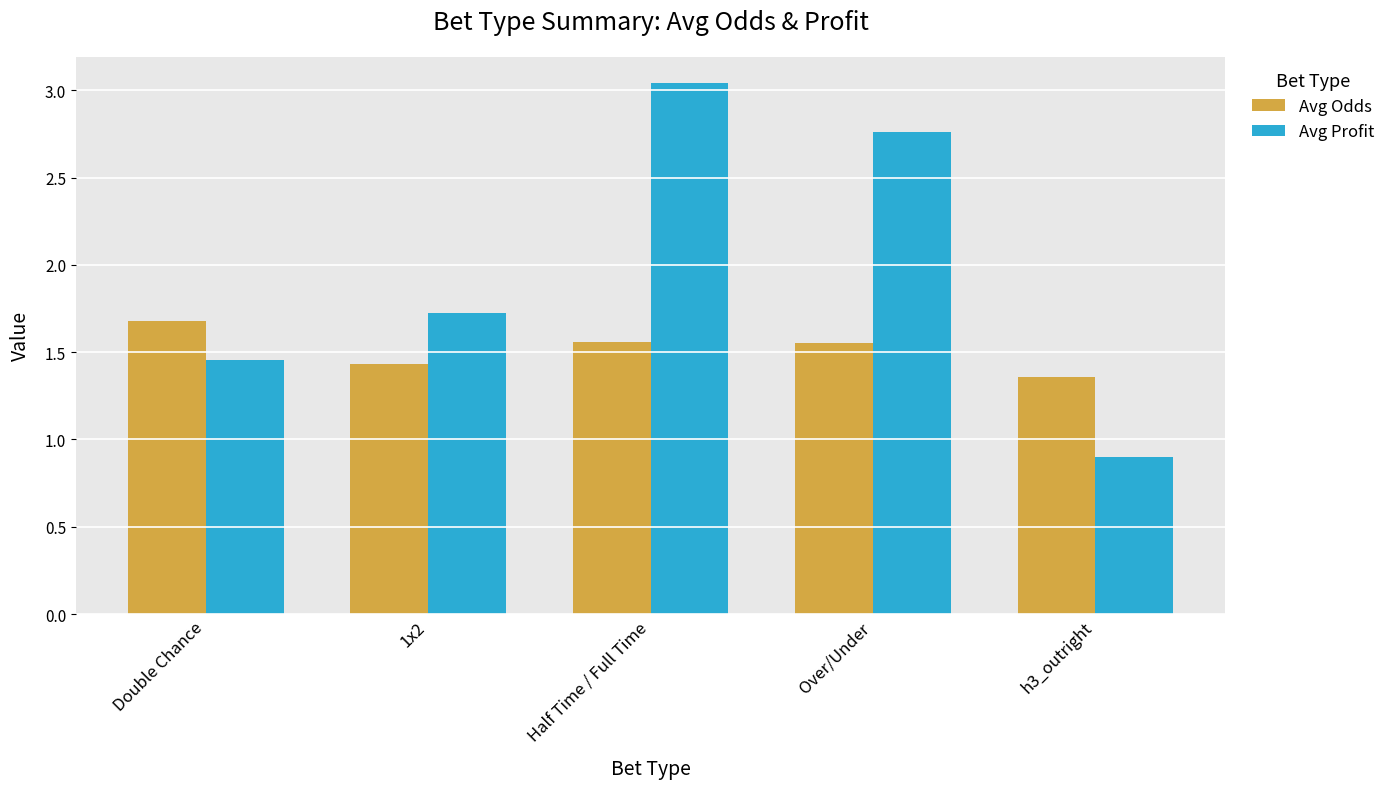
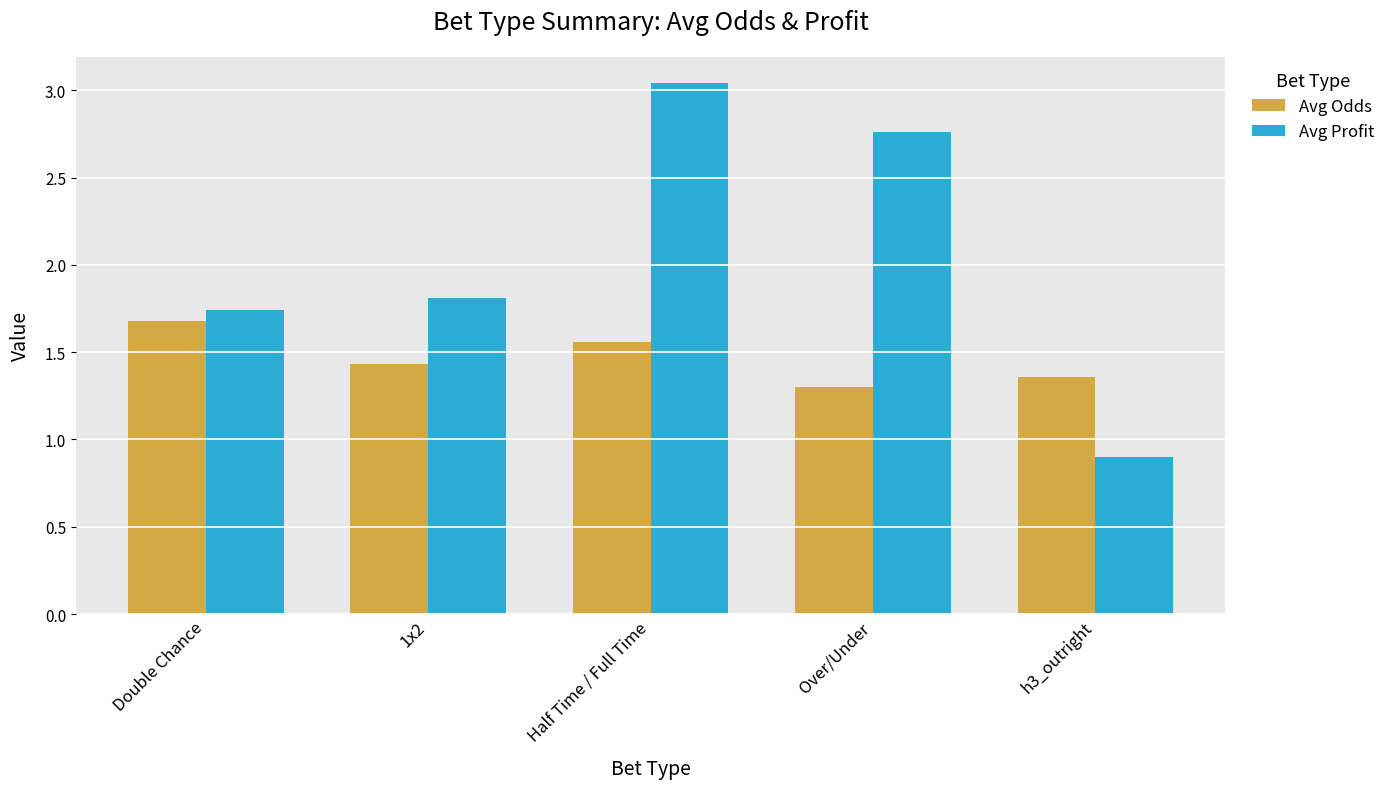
Avg Profit, Double Chance: 1.45 -> 1.74
Avg Profit, 1x2: 1.73 -> 1.81
Avg Odds, Over/Under: 1.55 -> 1.30
